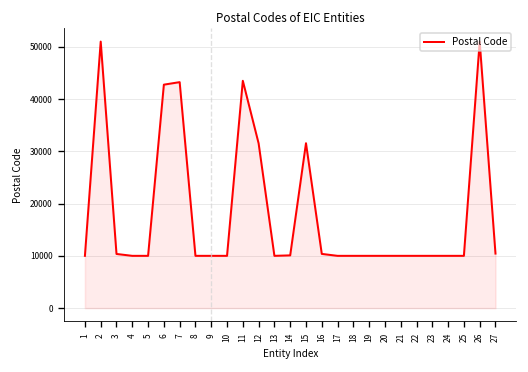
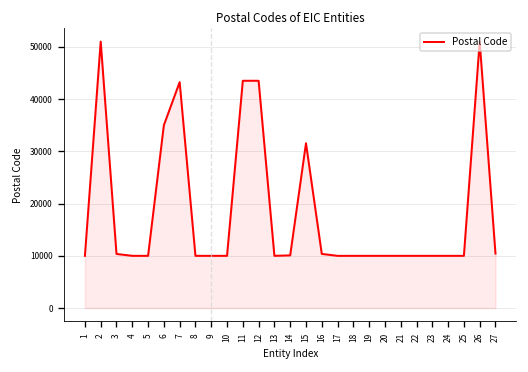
6: 43000 -> 35000
12: 32000 -> 44000
